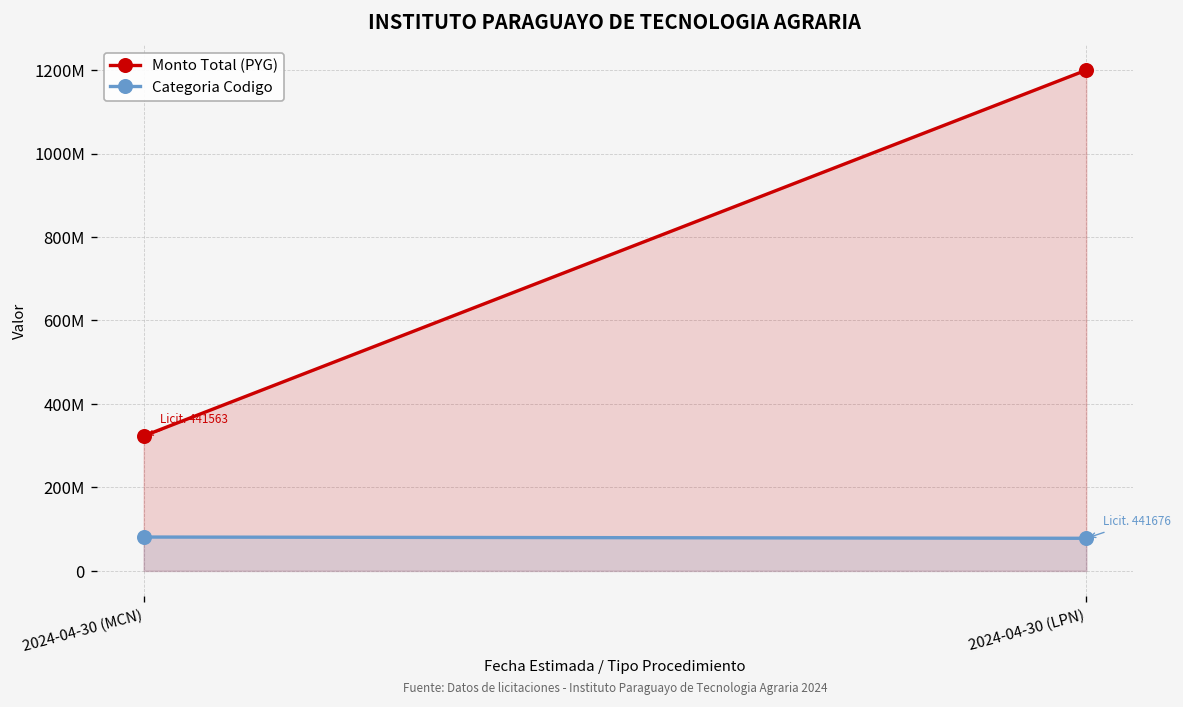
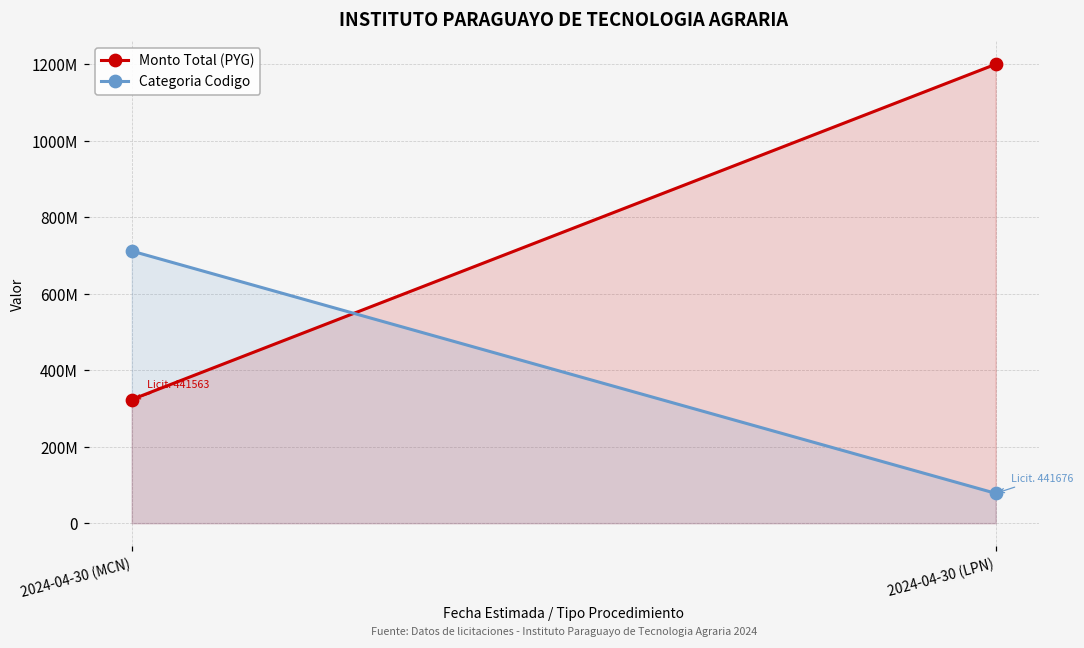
Categoria Codigo, 2024-04-30 (MCN): 80000000 -> 710000000
